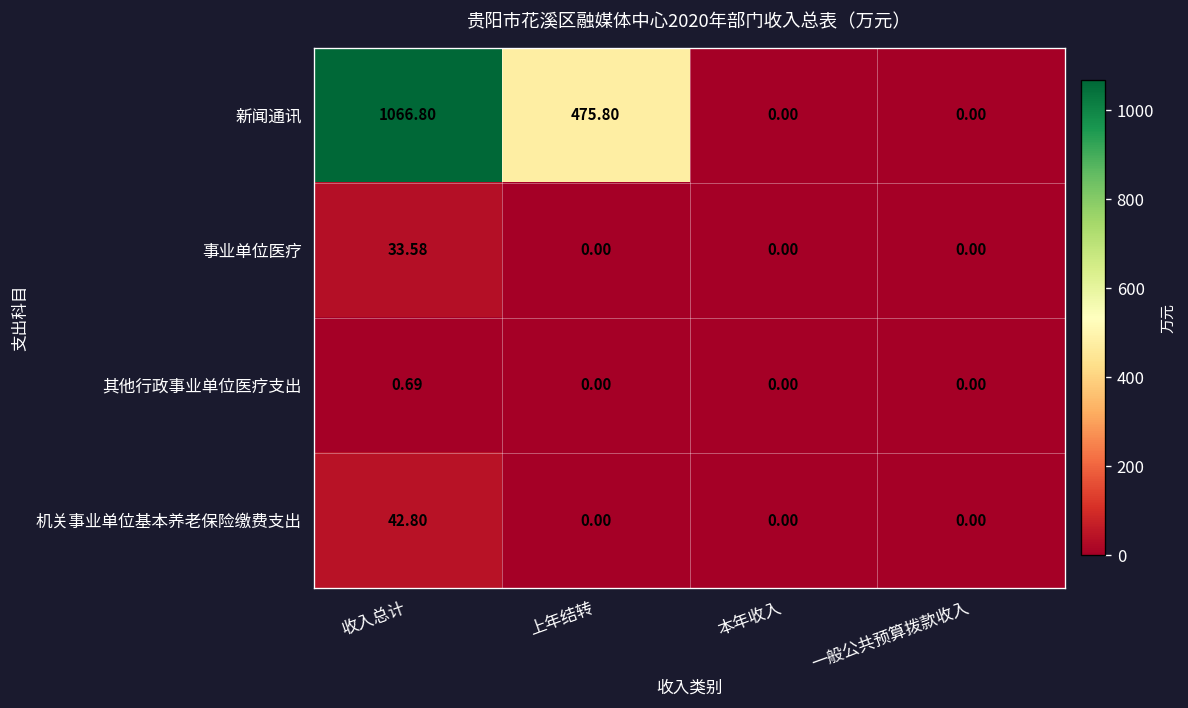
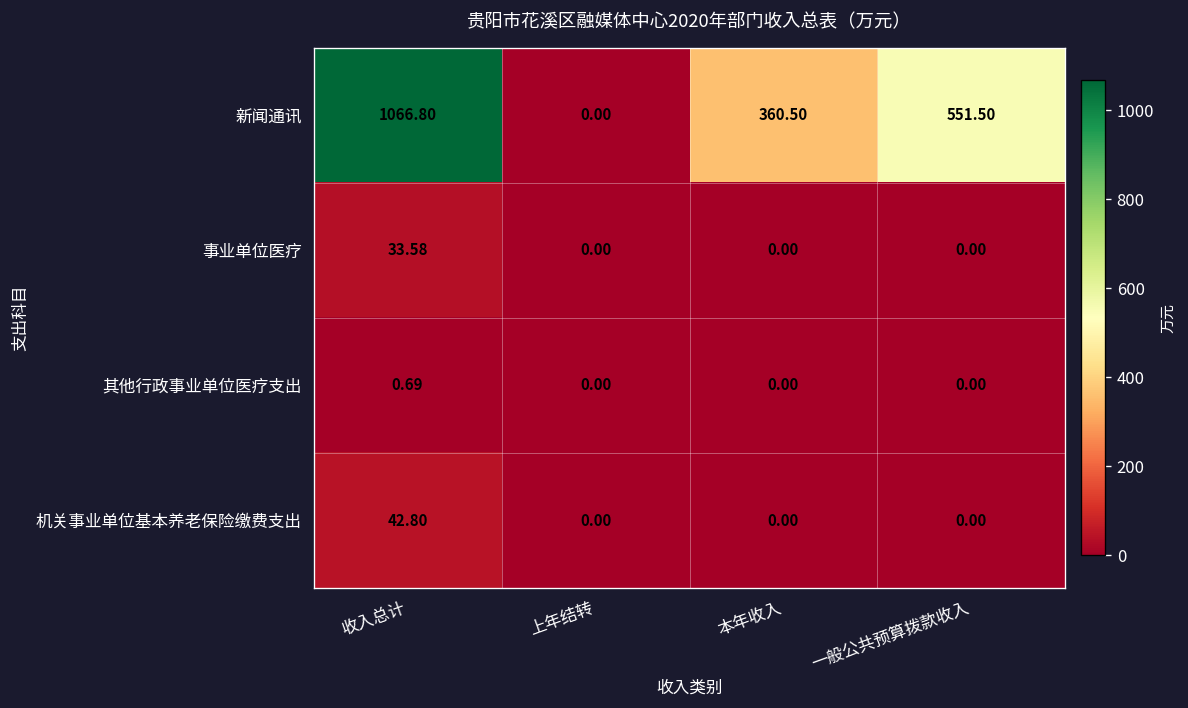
新闻通讯, 上年结转: 475.80 -> 0.00
新闻通讯, 本年收入: 0.00 -> 360.50
新闻通讯, 一般公共预算拨款收入: 0.00 -> 551.50
